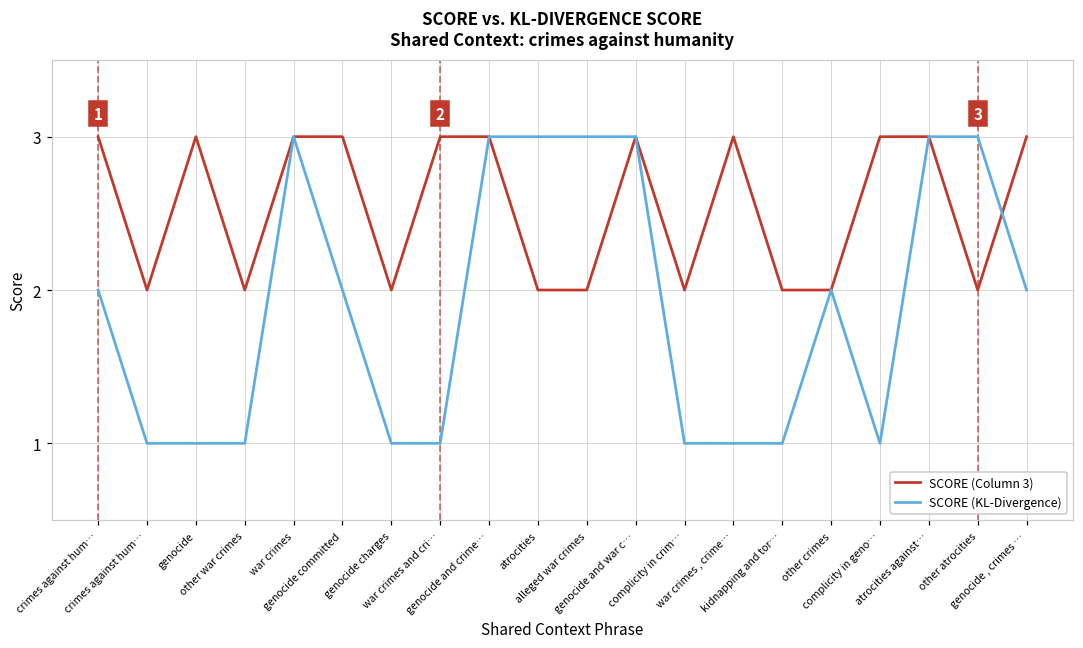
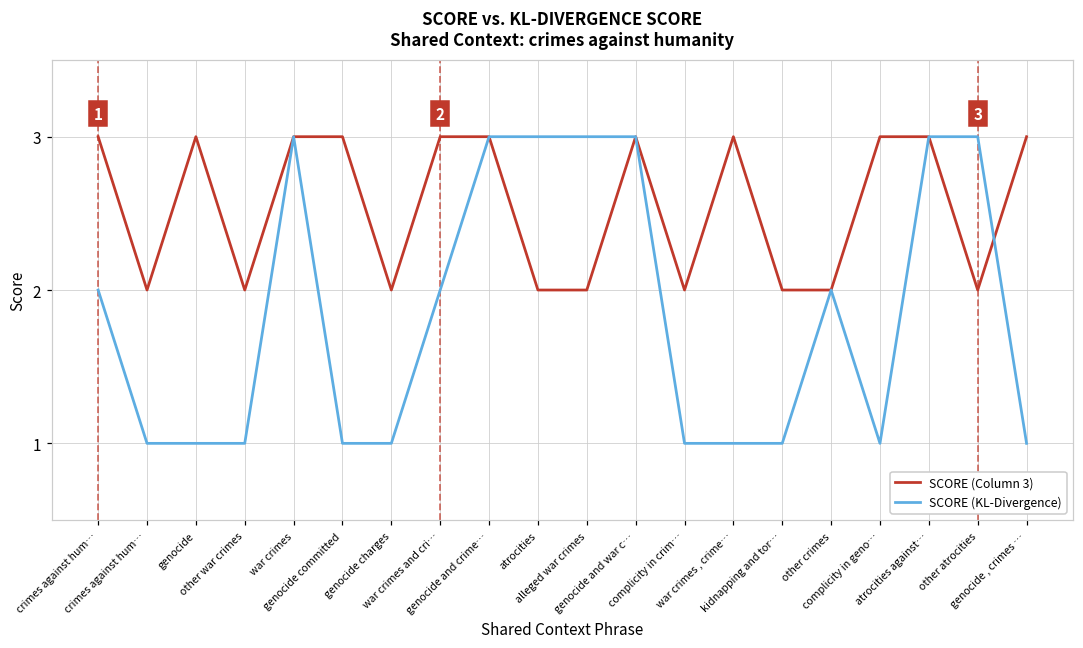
SCORE (KL-Divergence), genocide committed: 2 -> 1
SCORE (KL-Divergence), war crimes and cri…: 1 -> 2
SCORE (KL-Divergence), genocide , crimes …: 2 -> 1
